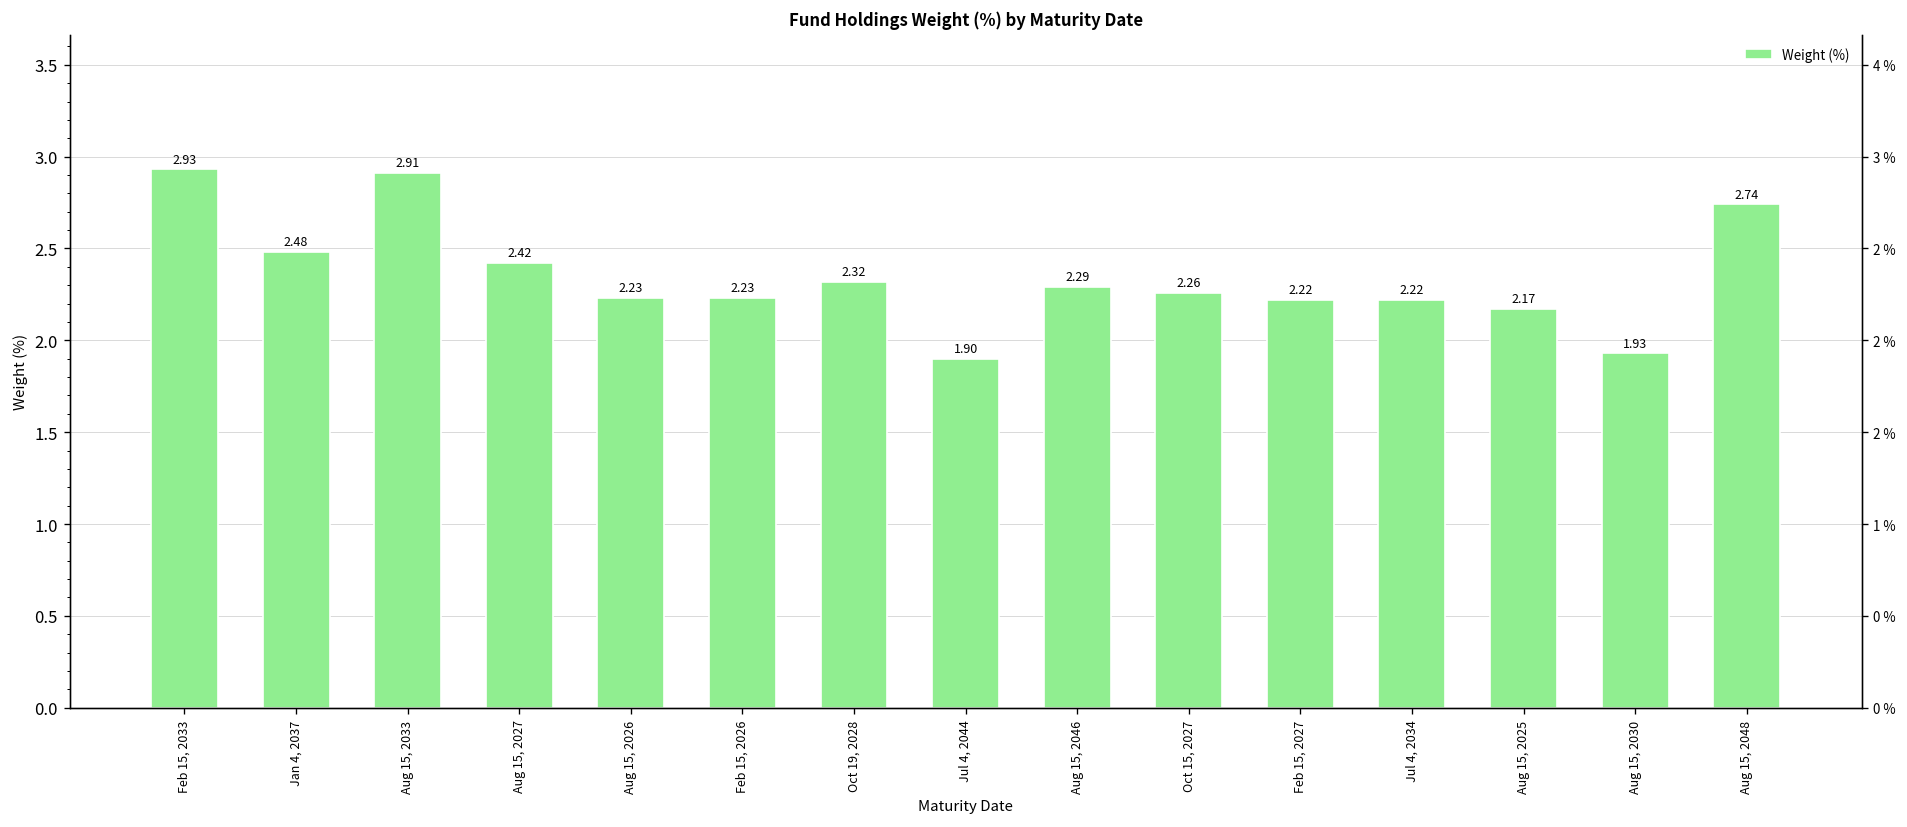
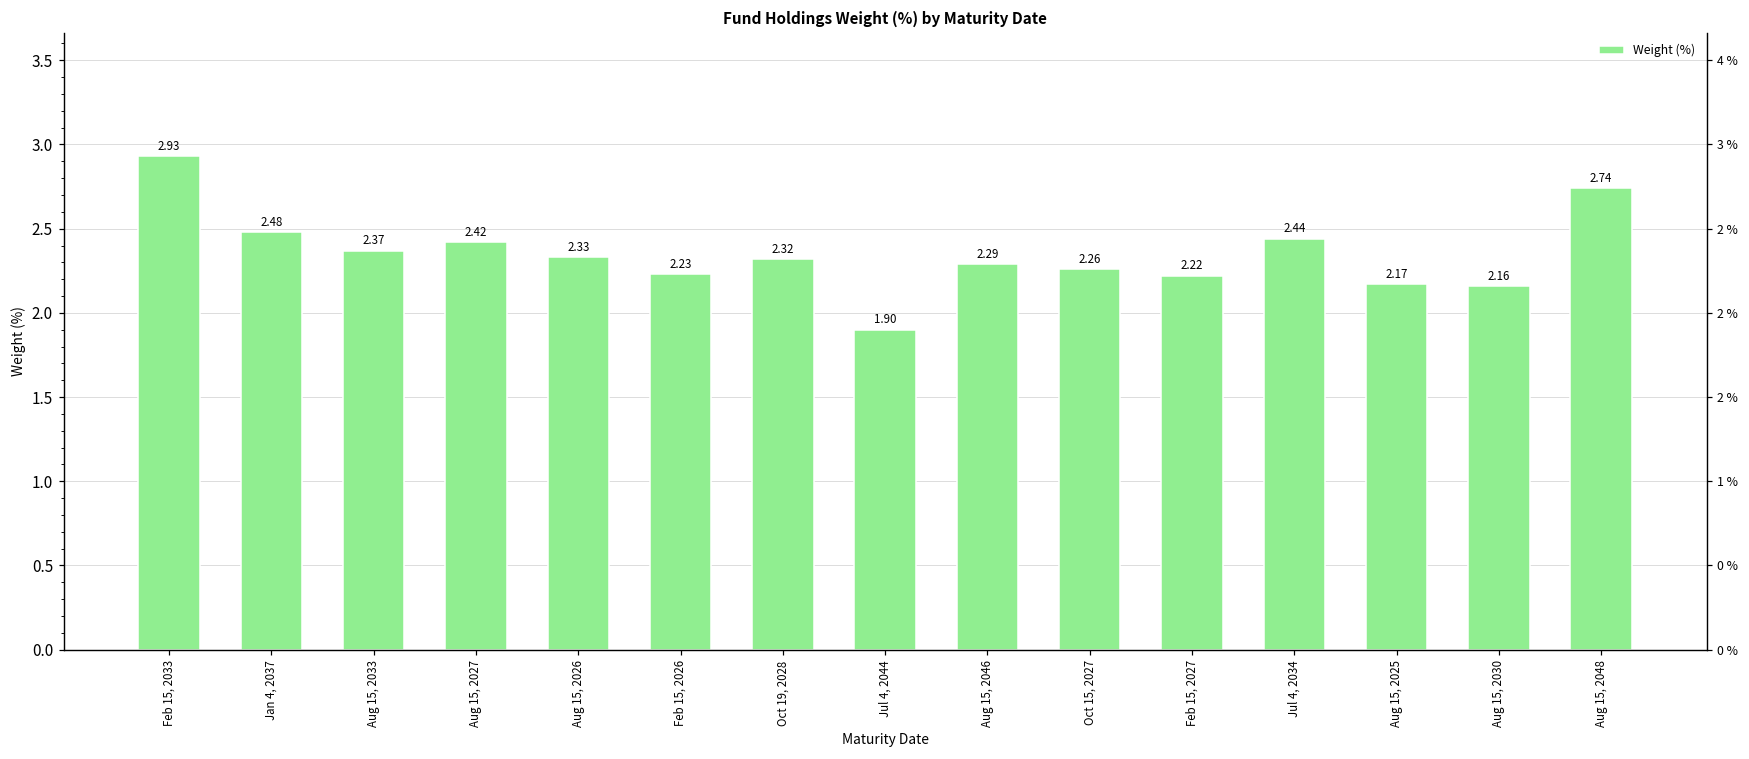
Aug 15, 2033: 2.91 -> 2.37
Aug 15, 2026: 2.23 -> 2.33
Jul 4, 2034: 2.22 -> 2.44
Aug 15, 2030: 1.93 -> 2.16
